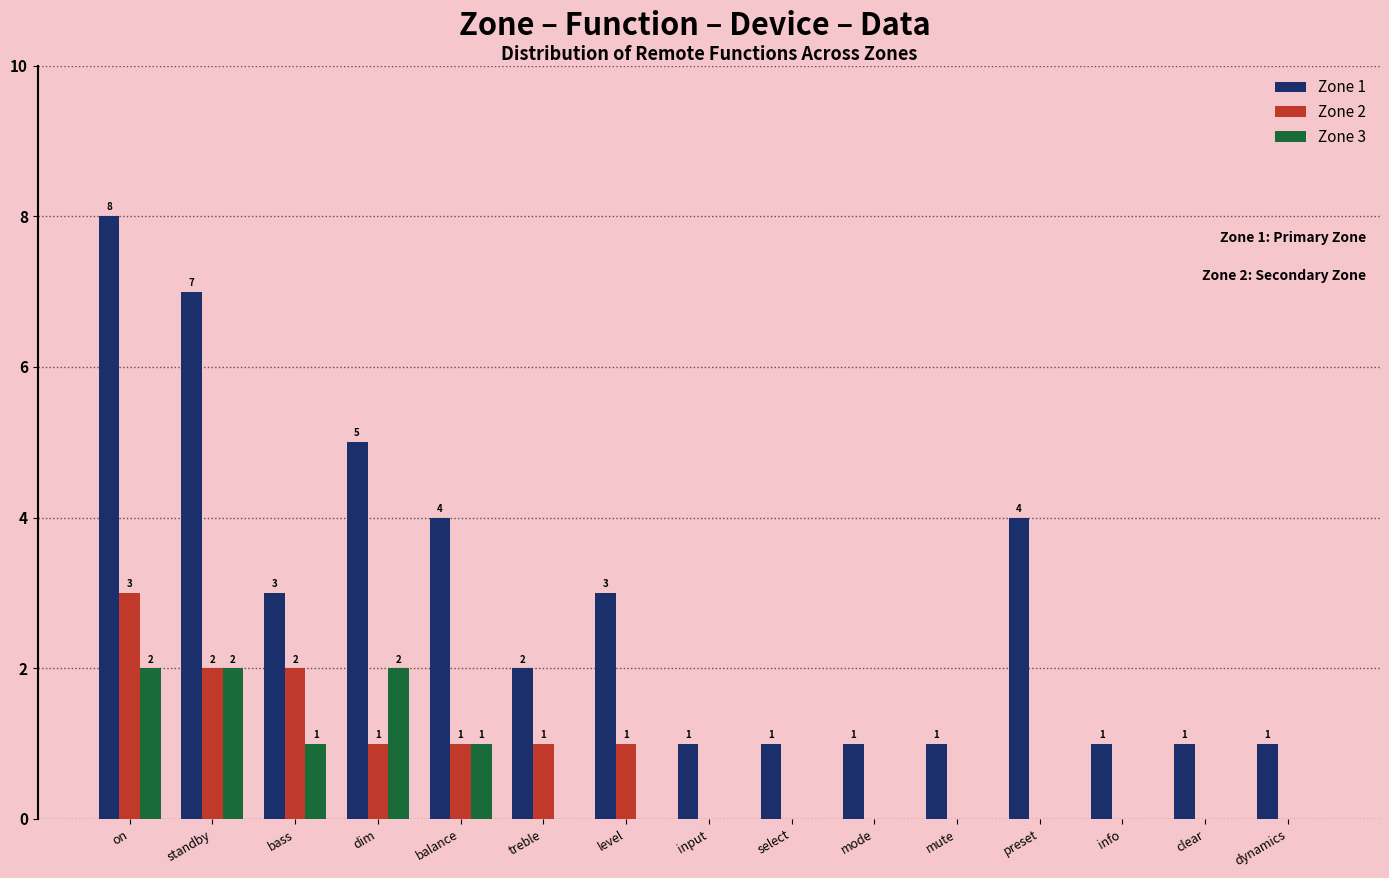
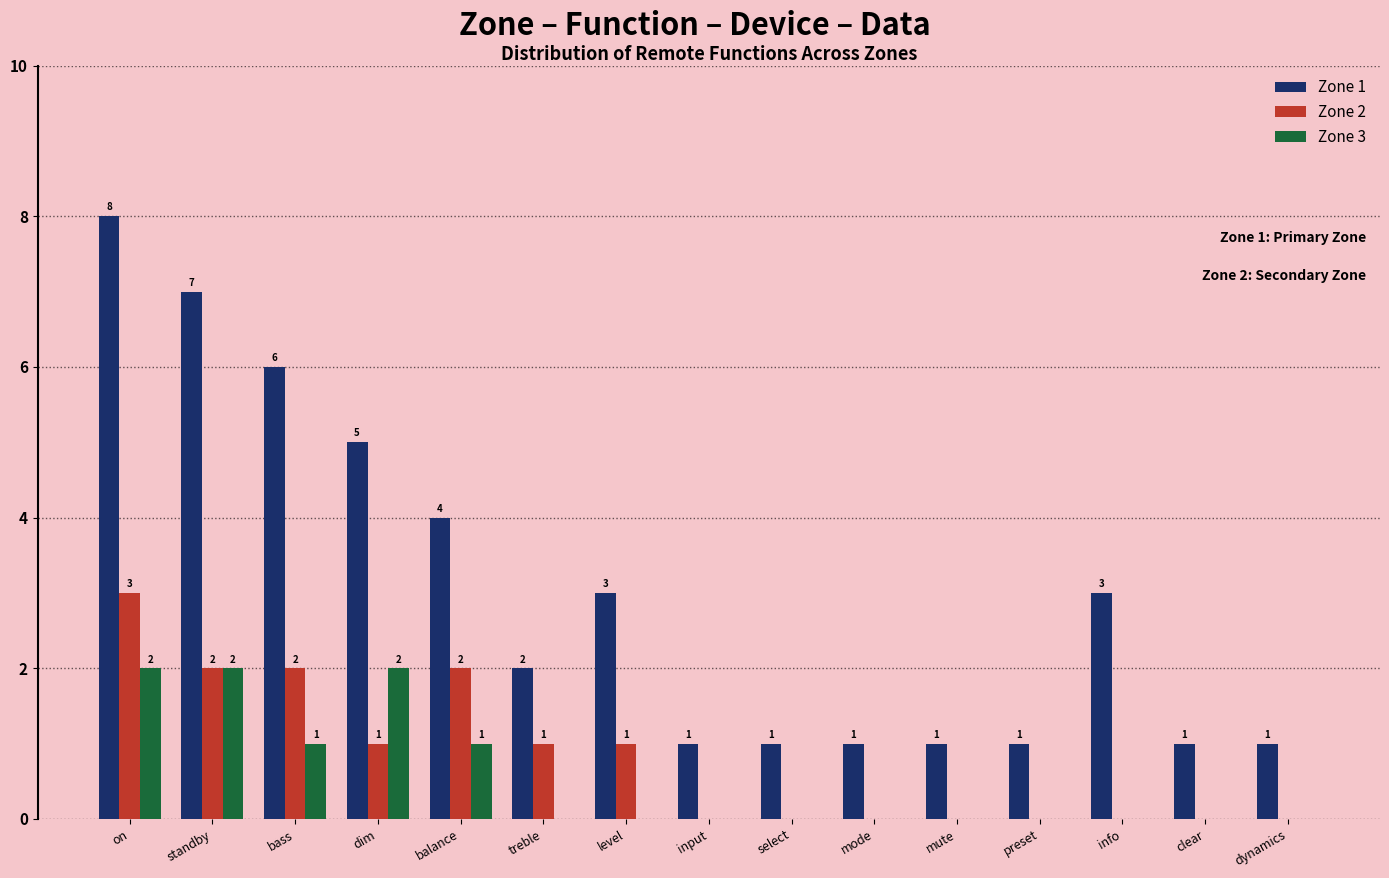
Zone 1, bass: 3 -> 6
Zone 2, balance: 1 -> 2
Zone 1, preset: 4 -> 1
Zone 1, info: 1 -> 3
